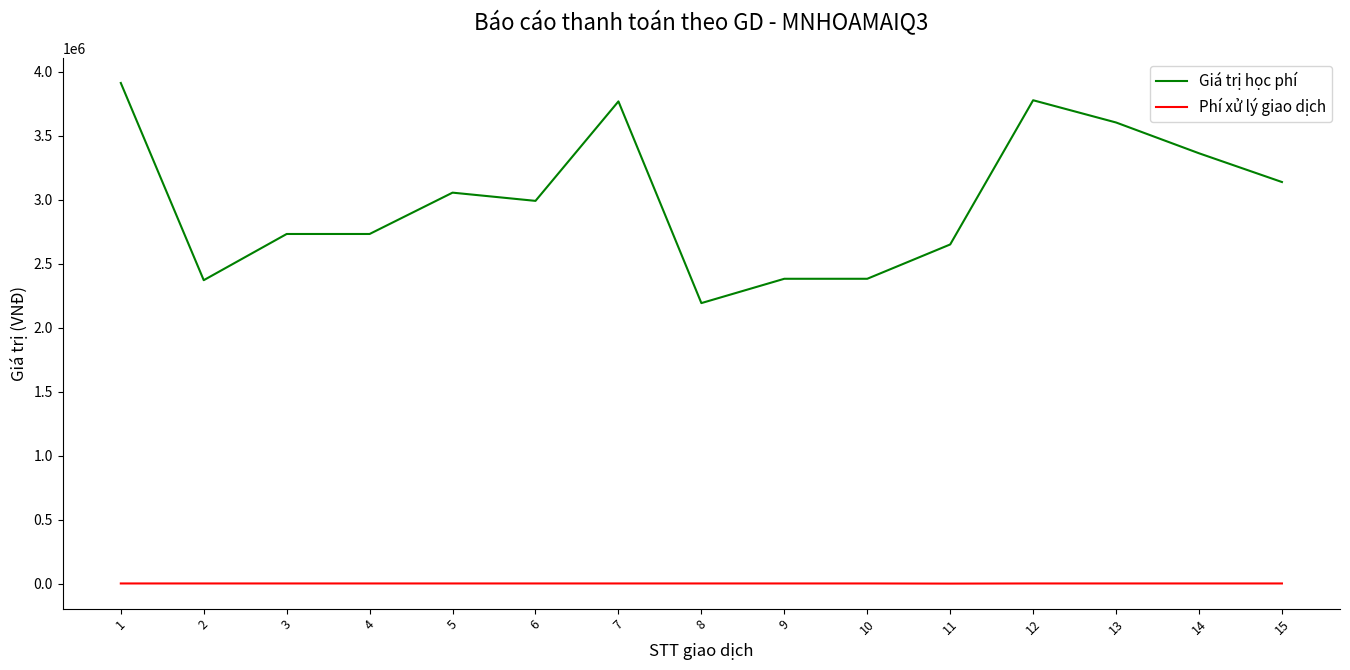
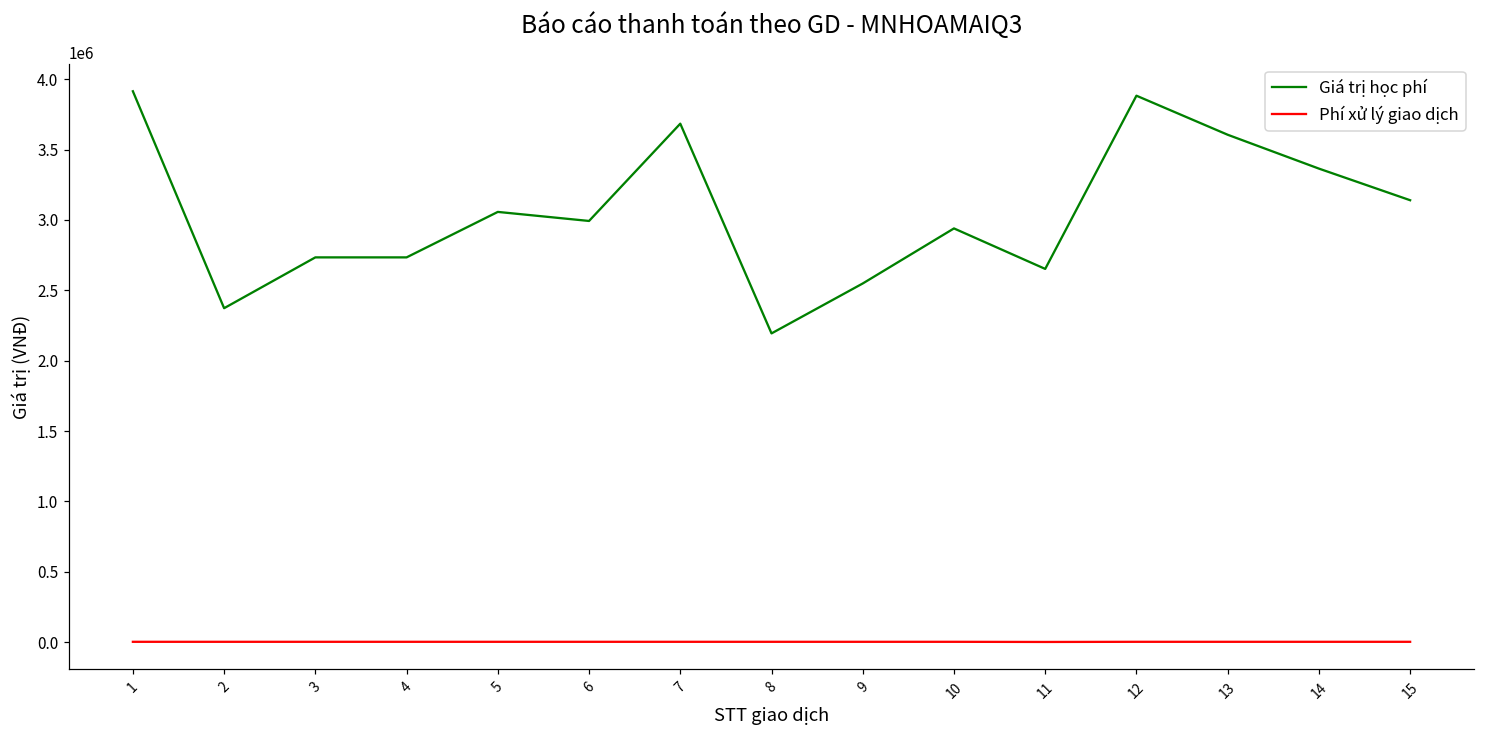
Giá trị học phí, 7: 3770000 -> 3680000
Giá trị học phí, 9: 2380000 -> 2550000
Giá trị học phí, 10: 2380000 -> 2940000
Giá trị học phí, 12: 3780000 -> 3880000
